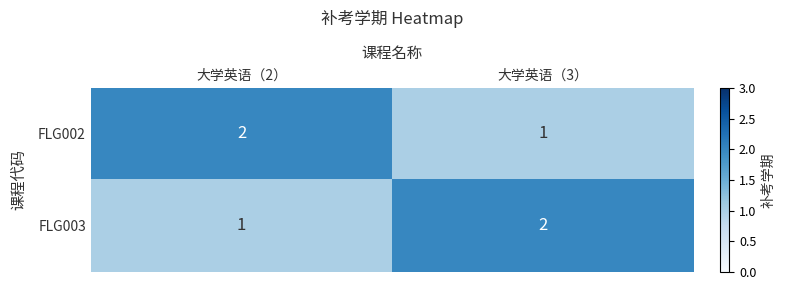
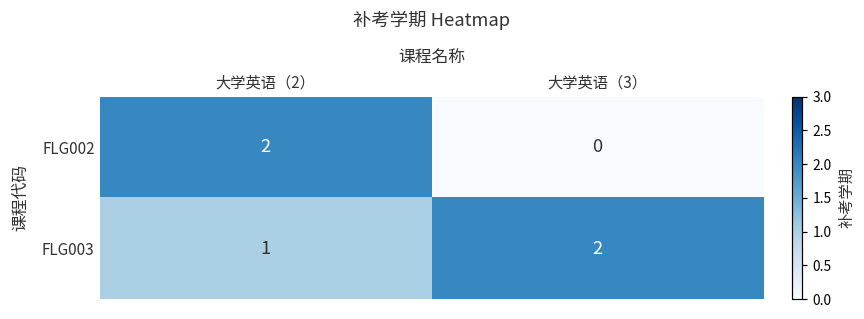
FLG002, 大学英语（3）: 1 -> 0
